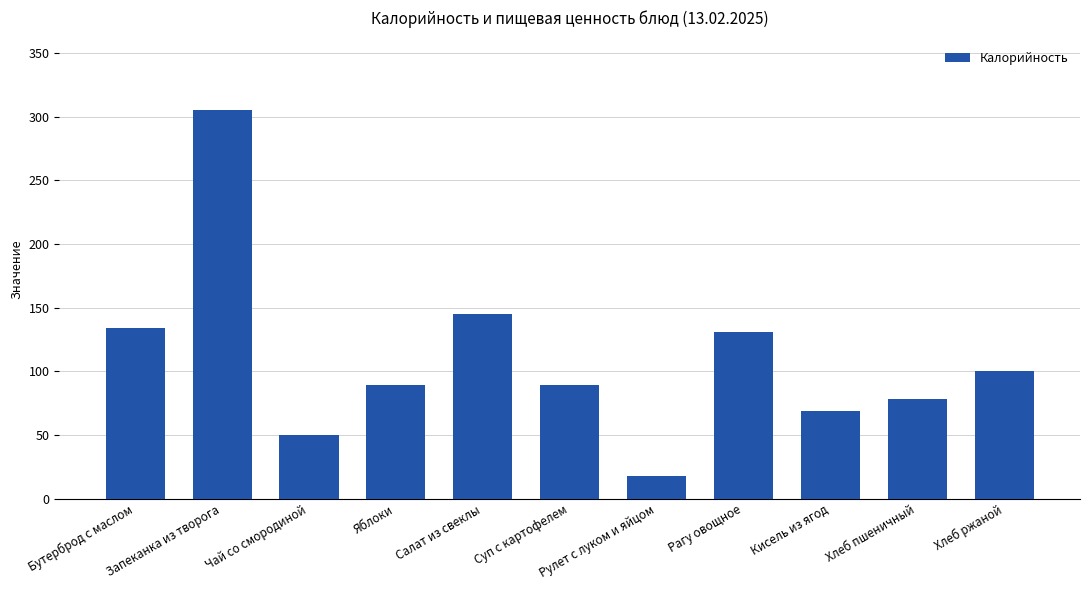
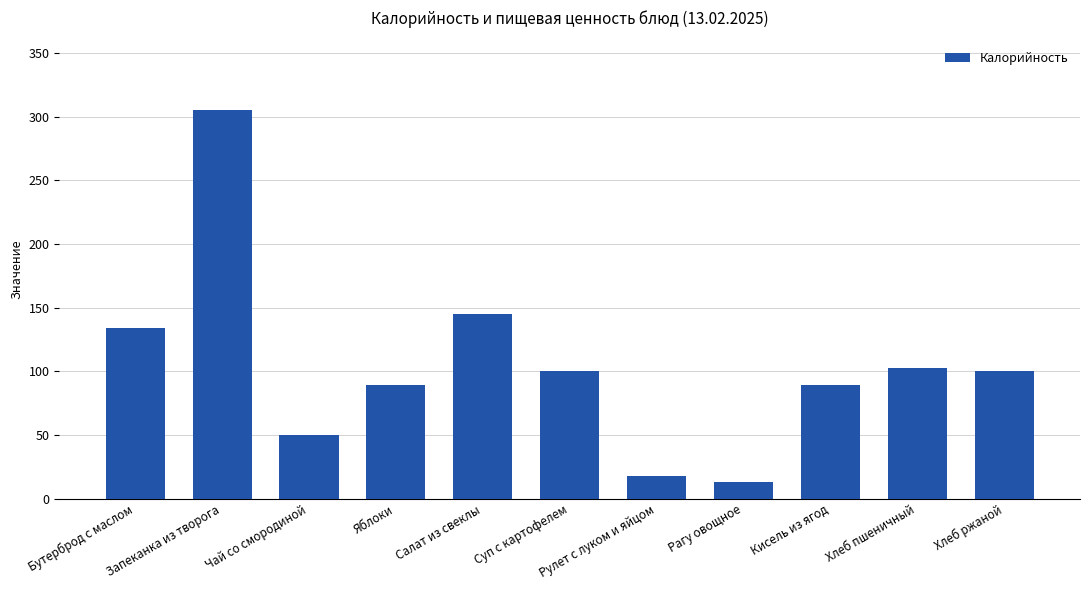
Суп с картофелем: 89 -> 100
Рагу овощное: 131 -> 13
Кисель из ягод: 69 -> 89
Хлеб пшеничный: 78 -> 103
